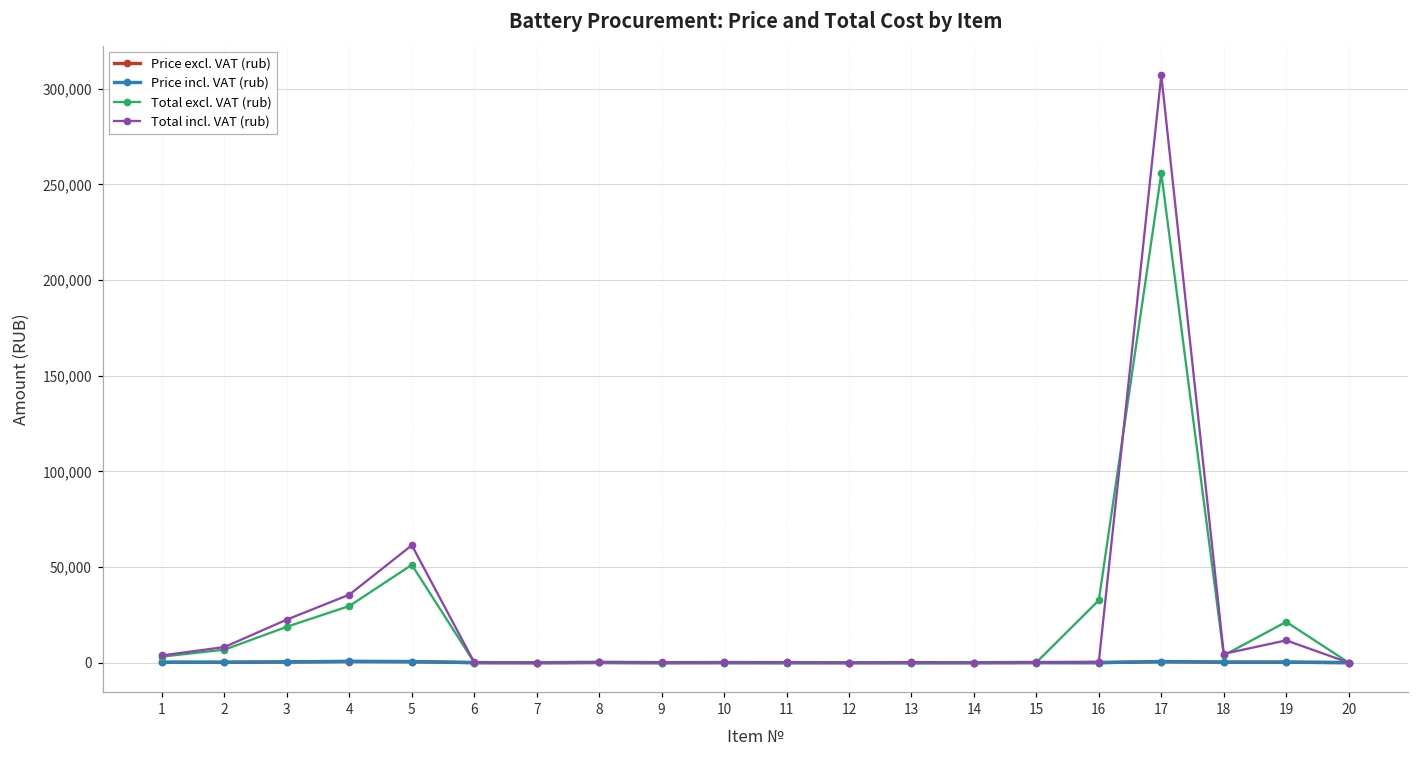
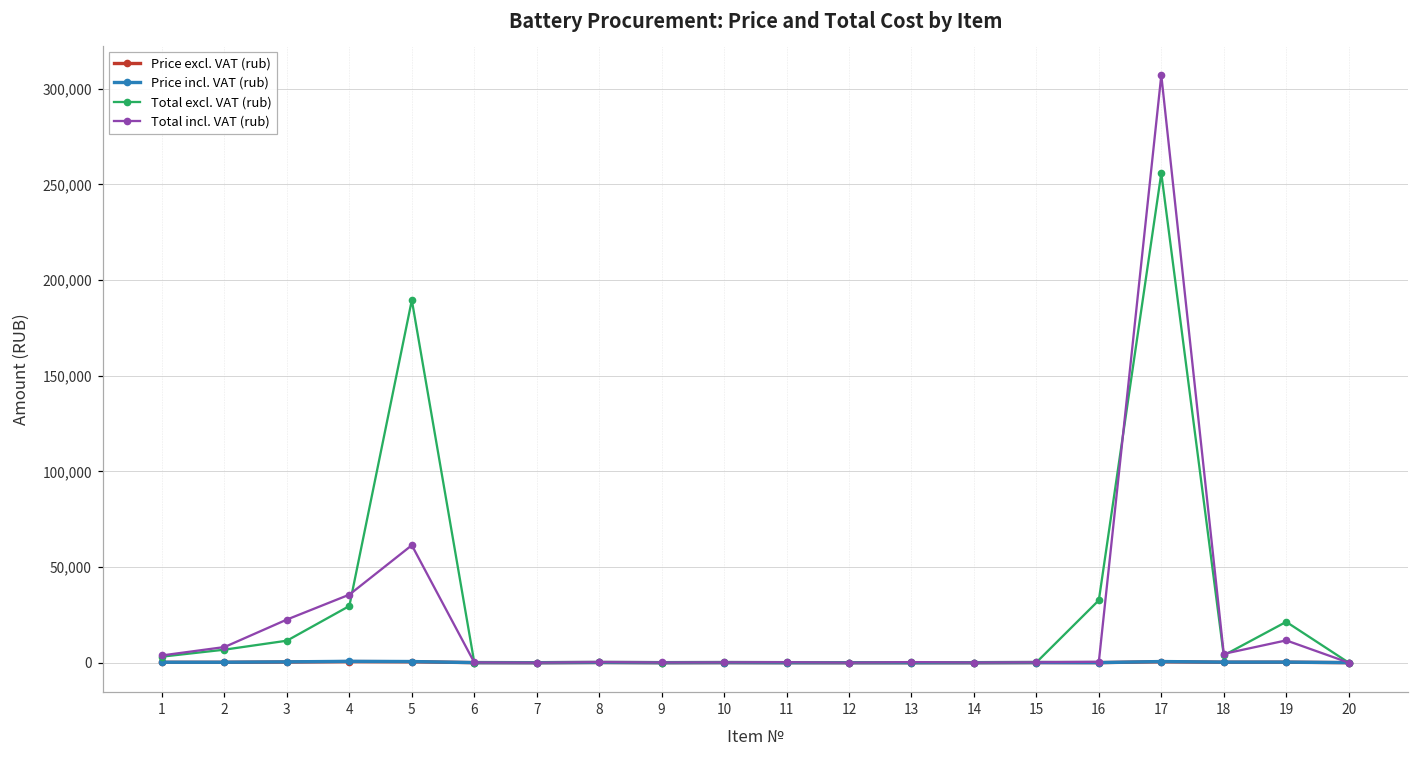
Total excl. VAT (rub), 3: 19,000 -> 12,000
Total excl. VAT (rub), 5: 51,000 -> 189,000
